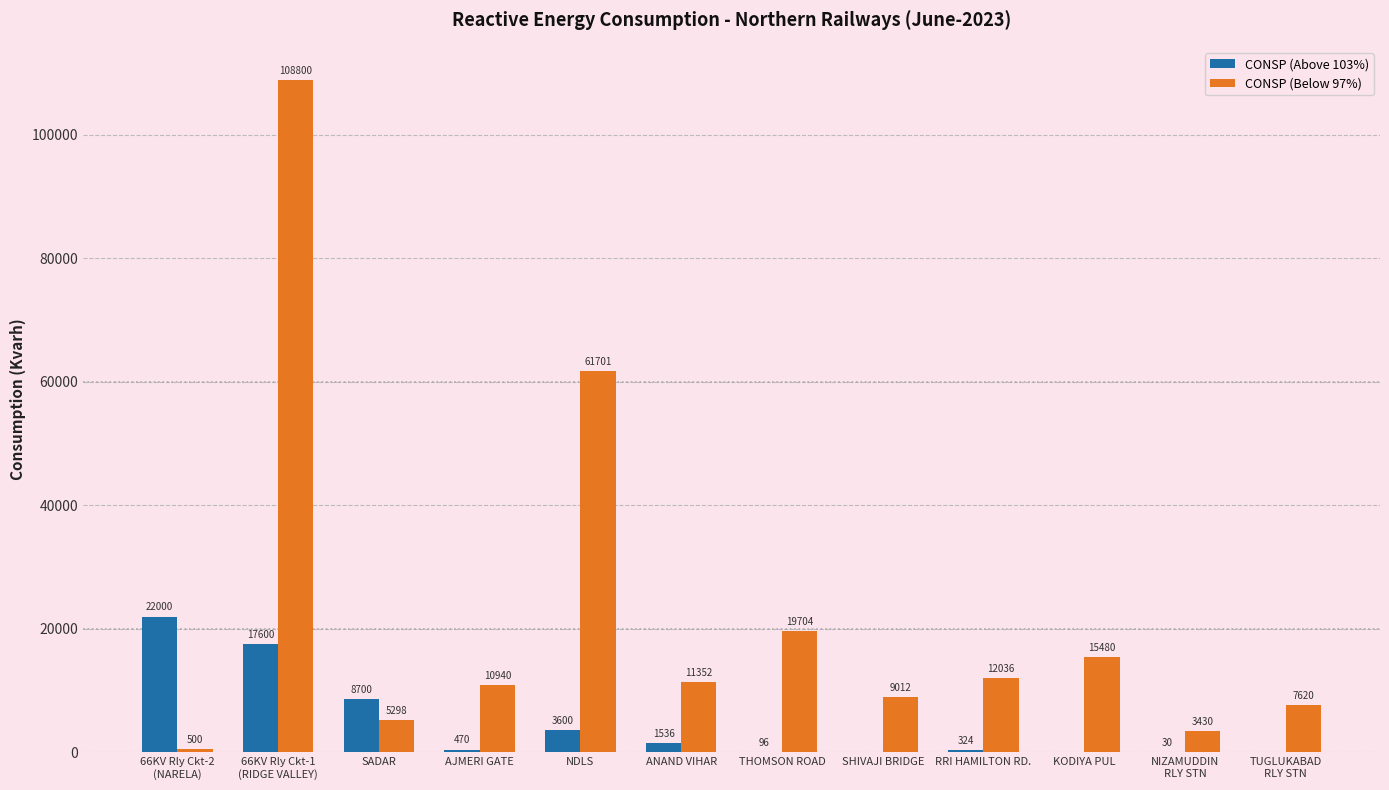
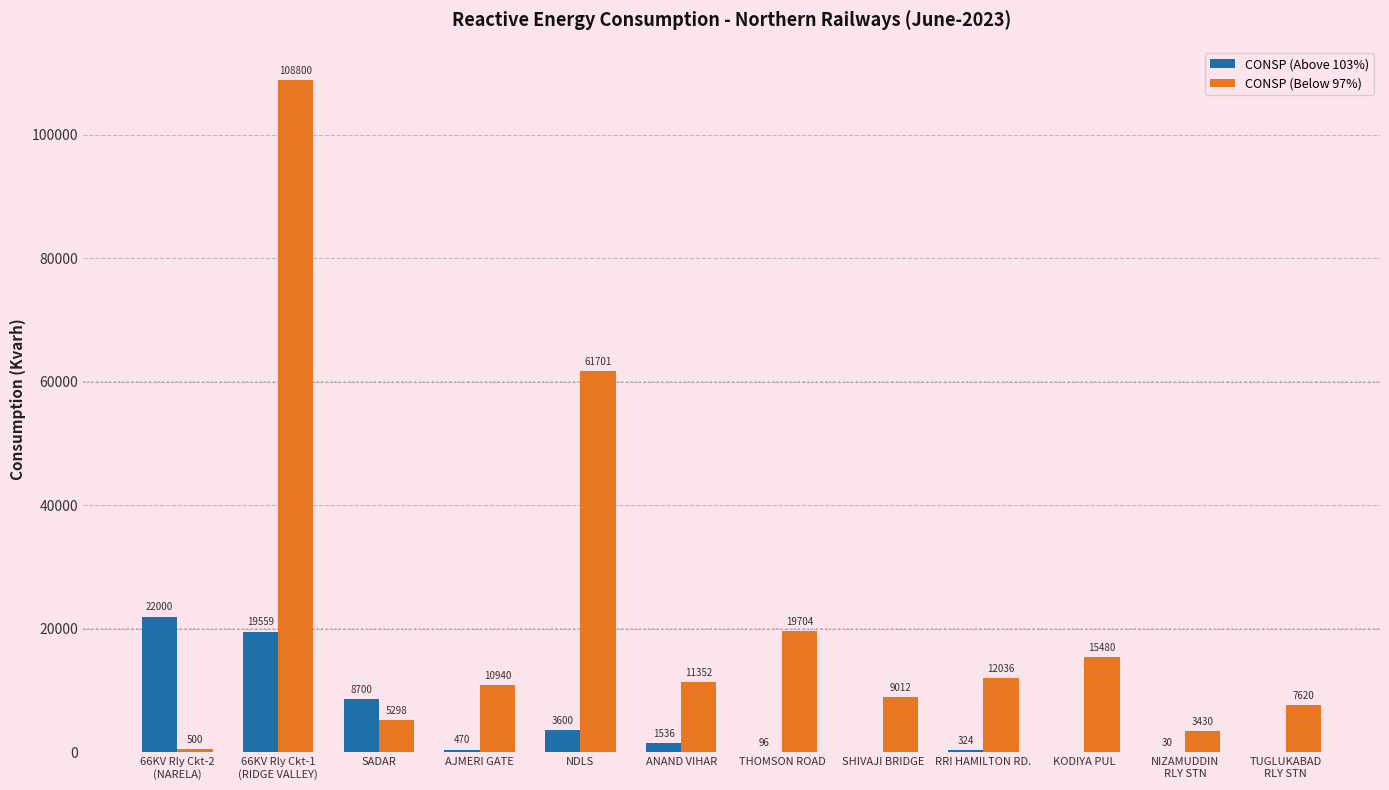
CONSP (Above 103%), 66KV Rly Ckt-1 (RIDGE VALLEY): 17600 -> 19559
